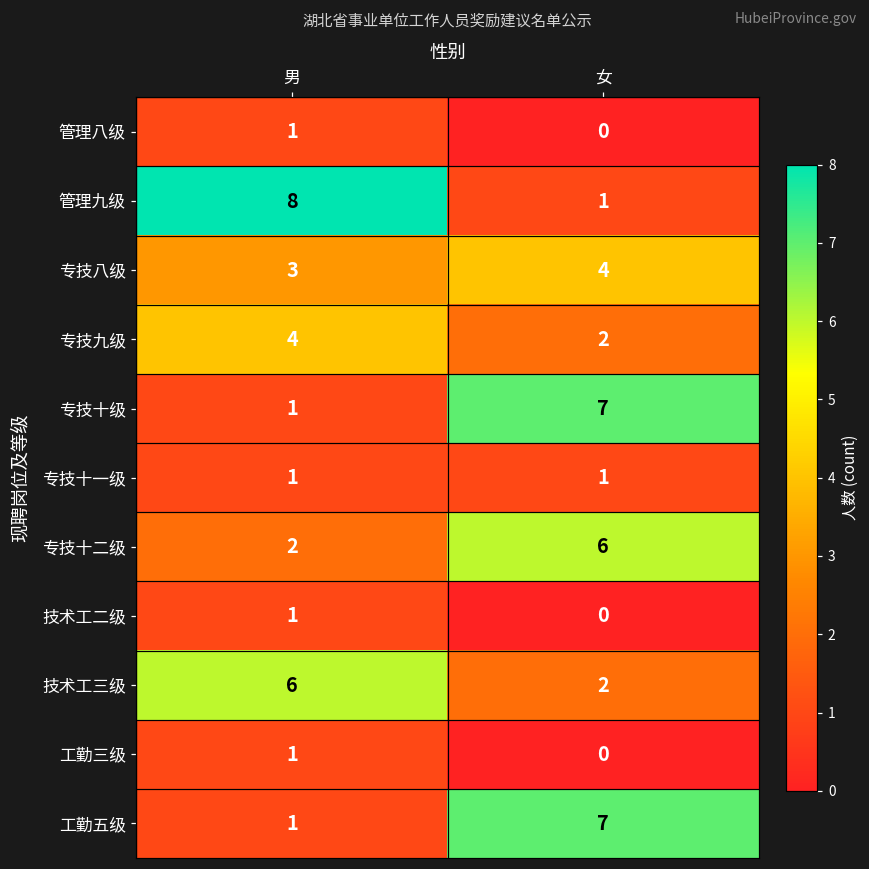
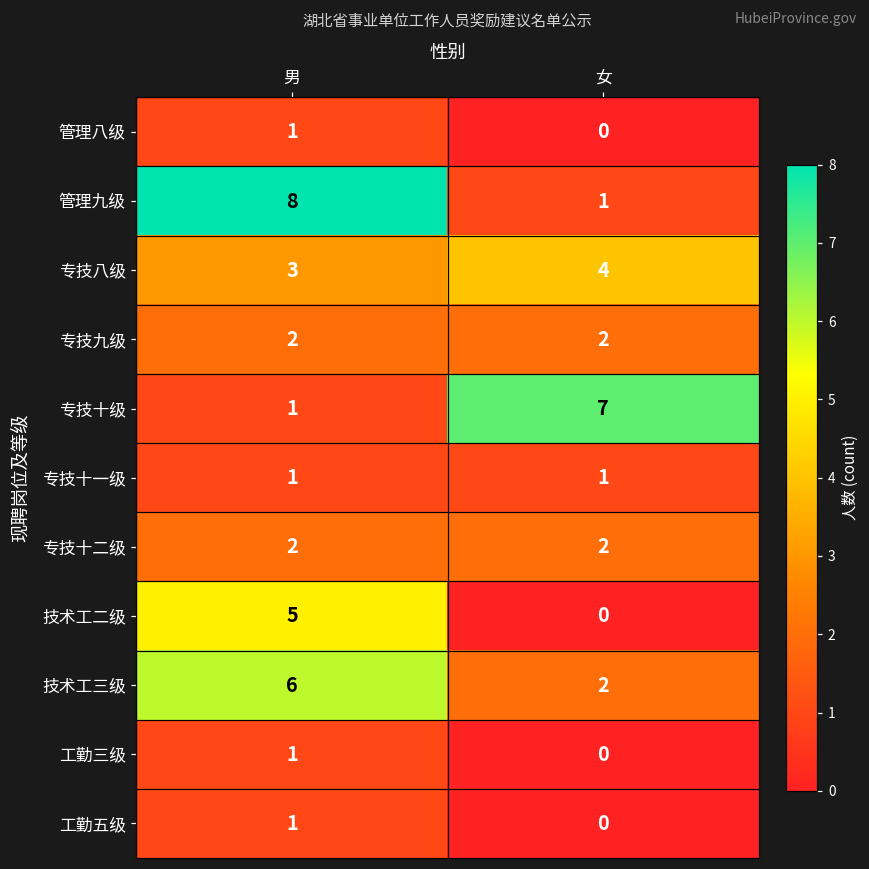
专技九级, 男: 4 -> 2
专技十二级, 女: 6 -> 2
技术工二级, 男: 1 -> 5
工勤五级, 女: 7 -> 0
